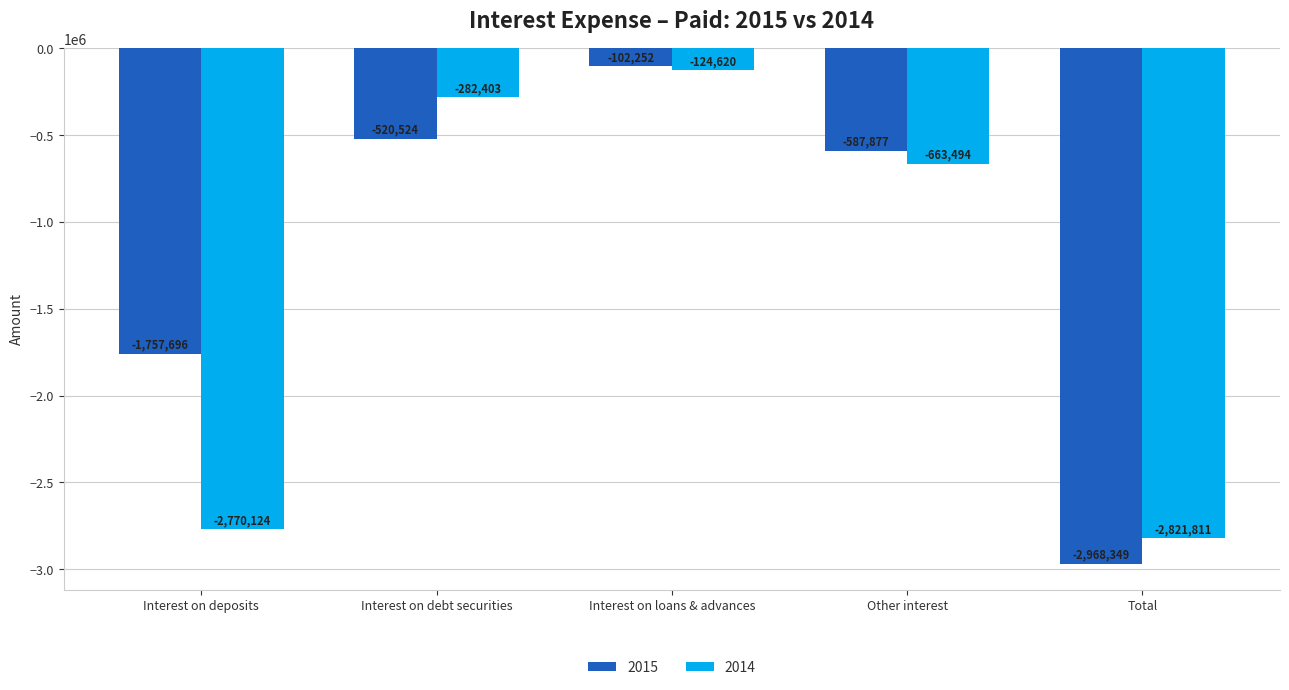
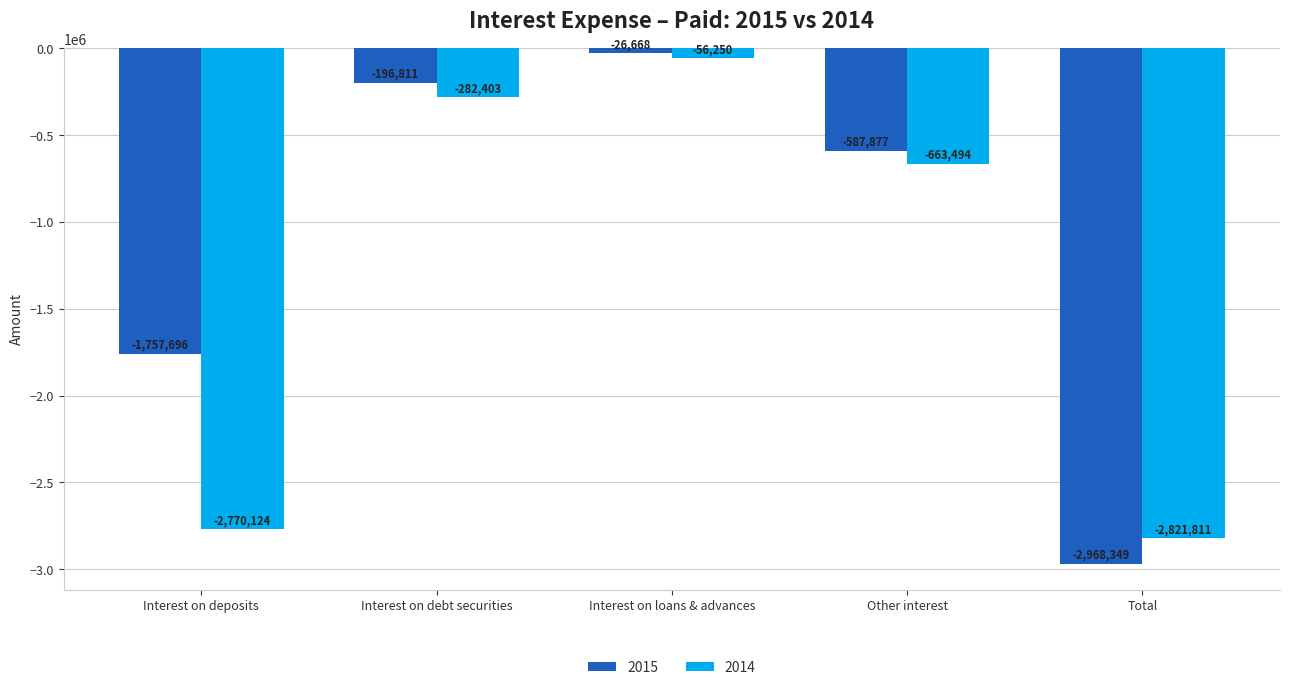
2015, Interest on debt securities: -520,524 -> -196,811
2015, Interest on loans & advances: -102,252 -> -26,668
2014, Interest on loans & advances: -124,620 -> -56,250
